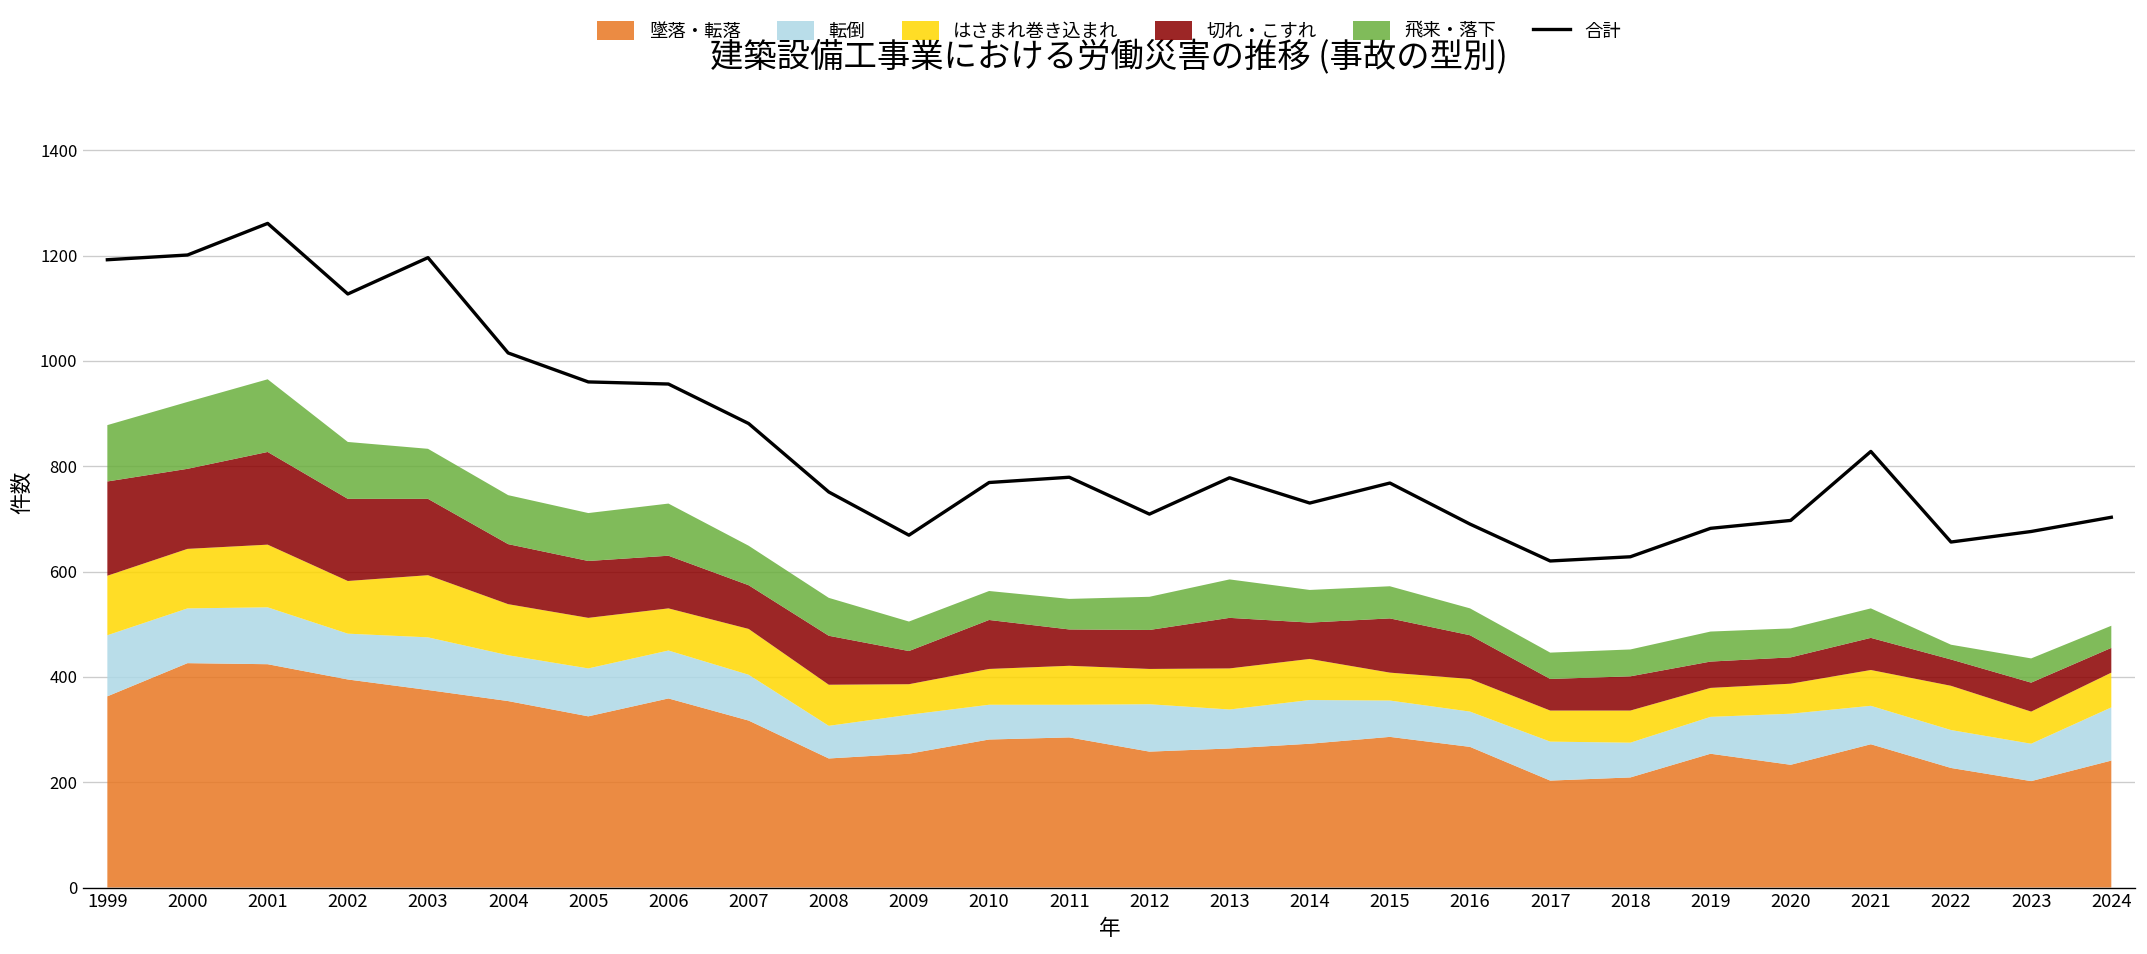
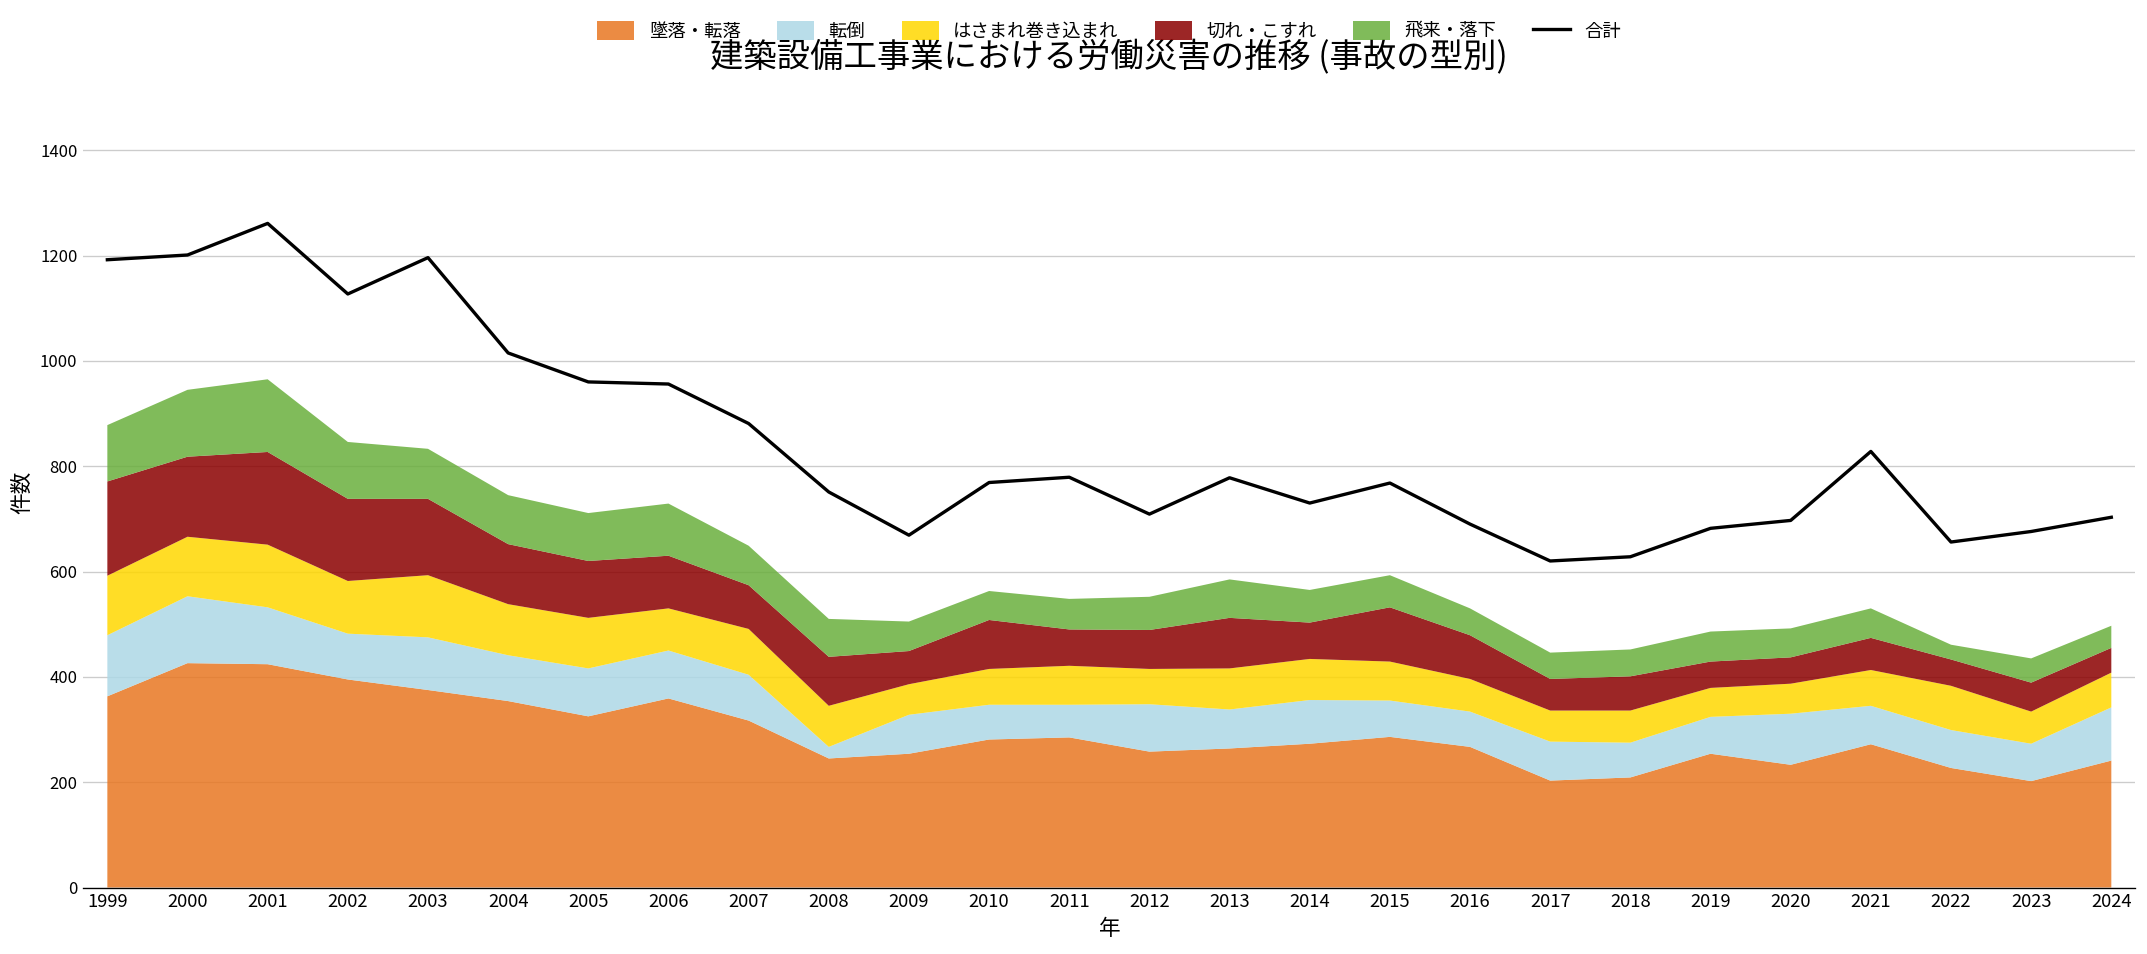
転倒, 2000: 100 -> 130
転倒, 2008: 60 -> 20
はさまれ巻き込まれ, 2015: 50 -> 70
